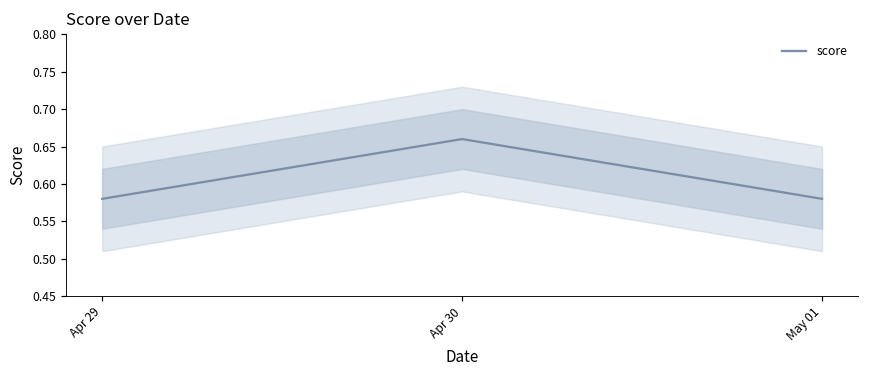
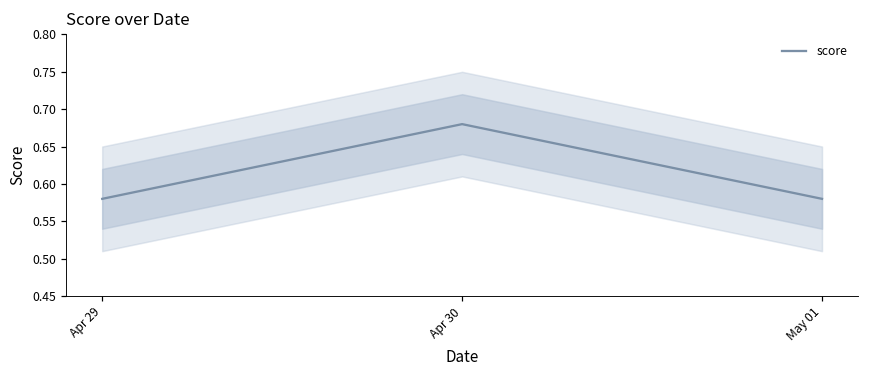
score, Apr 30: 0.66 -> 0.68
